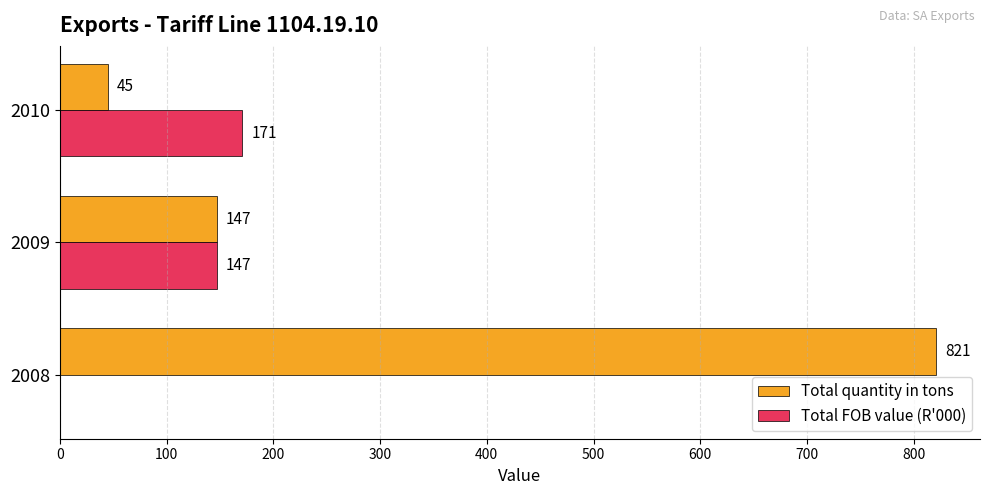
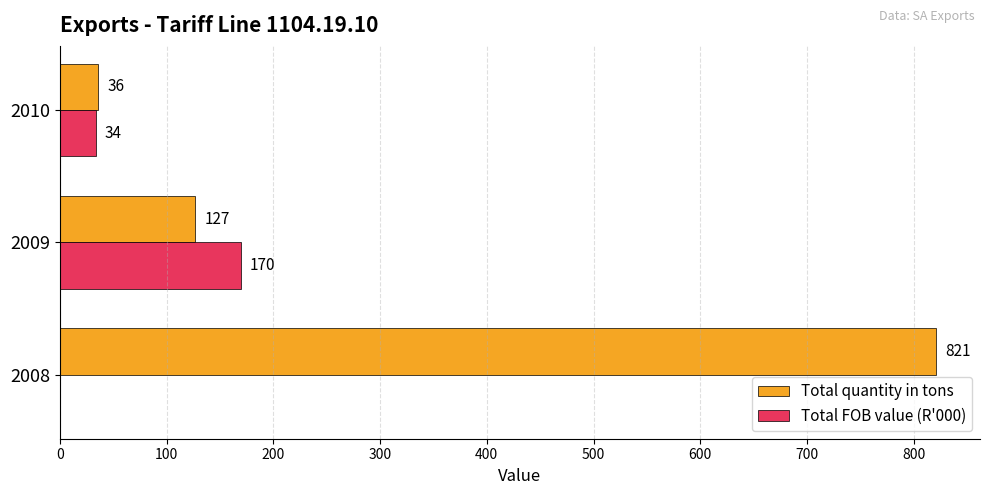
Total quantity in tons, 2010: 45 -> 36
Total FOB value (R'000), 2010: 171 -> 34
Total quantity in tons, 2009: 147 -> 127
Total FOB value (R'000), 2009: 147 -> 170
